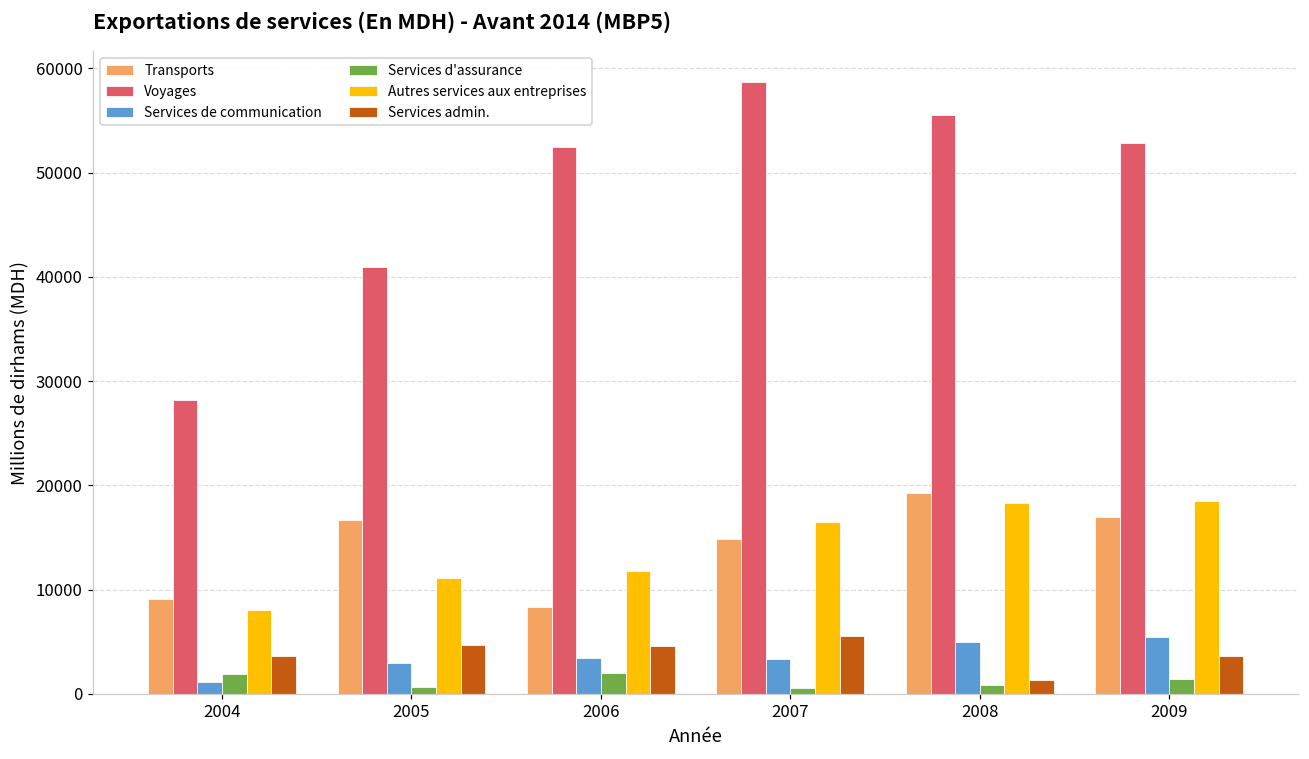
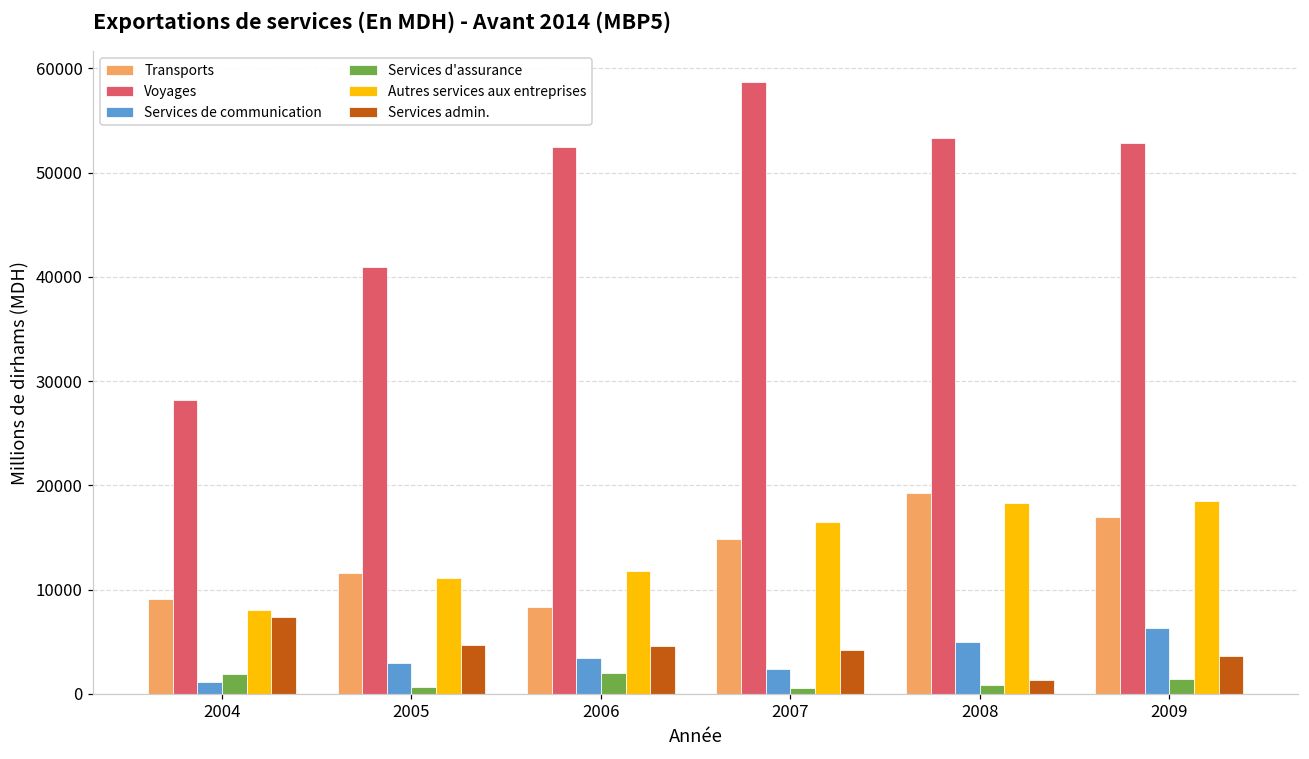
Services admin., 2004: 4000 -> 7000
Transports, 2005: 17000 -> 12000
Services de communication, 2007: 3000 -> 2000
Services admin., 2007: 6000 -> 4000
Voyages, 2008: 56000 -> 53000
Services de communication, 2009: 5000 -> 6000
